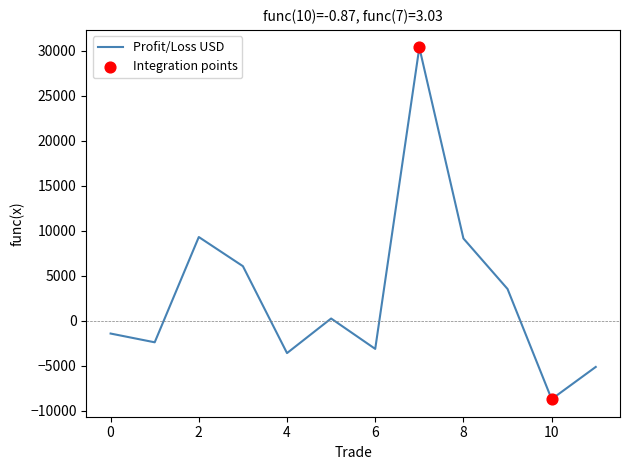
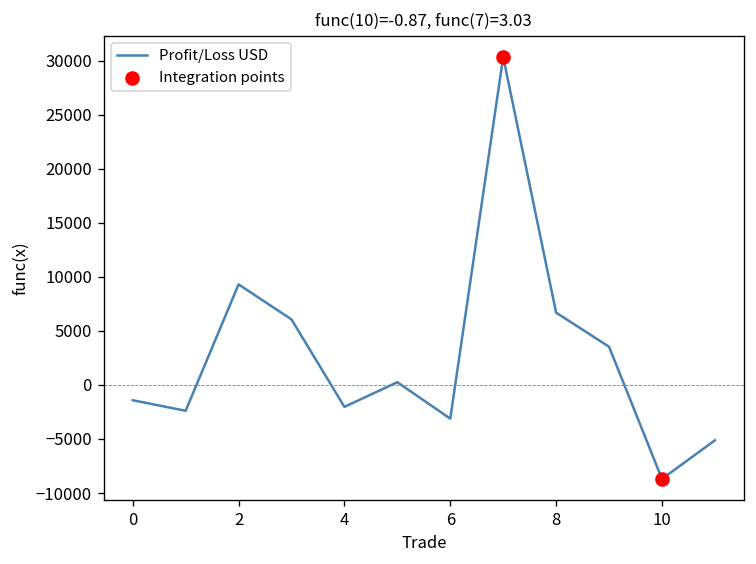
Profit/Loss USD, 4: -4000 -> -2000
Profit/Loss USD, 8: 9000 -> 7000
